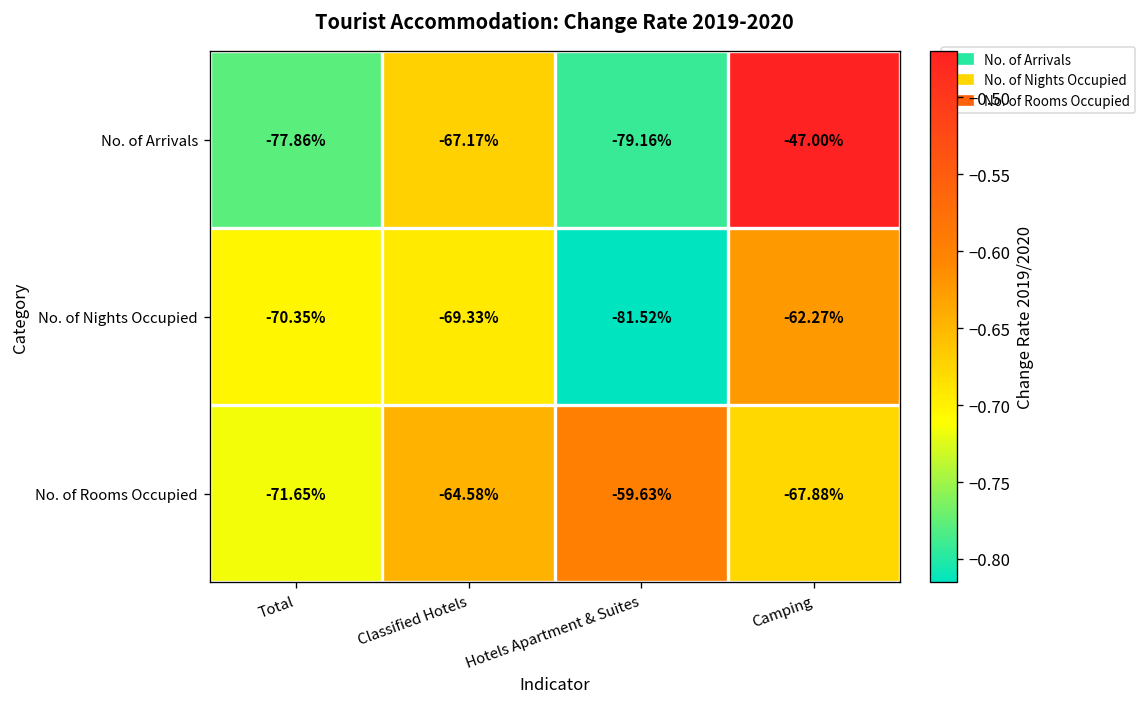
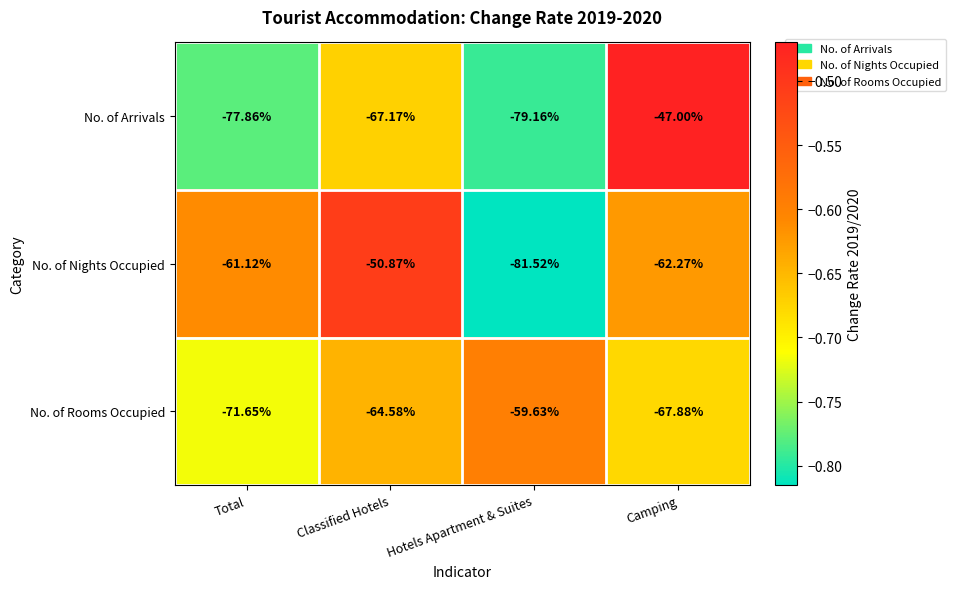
No. of Nights Occupied, Total: -70.35% -> -61.12%
No. of Nights Occupied, Classified Hotels: -69.33% -> -50.87%
